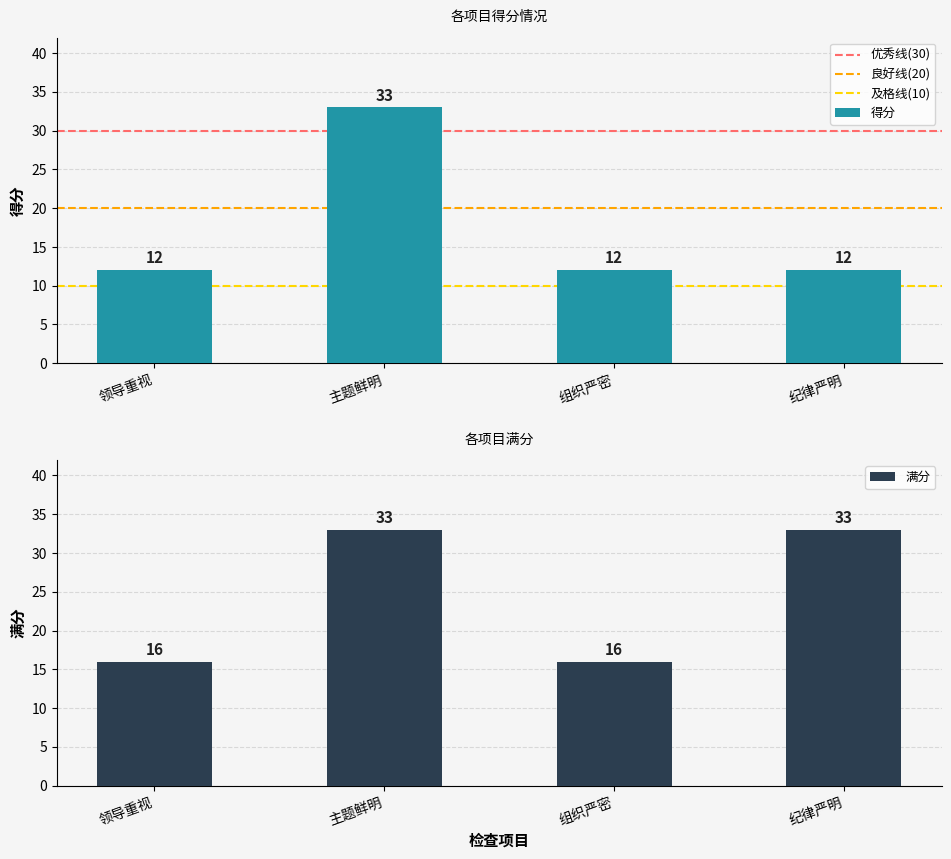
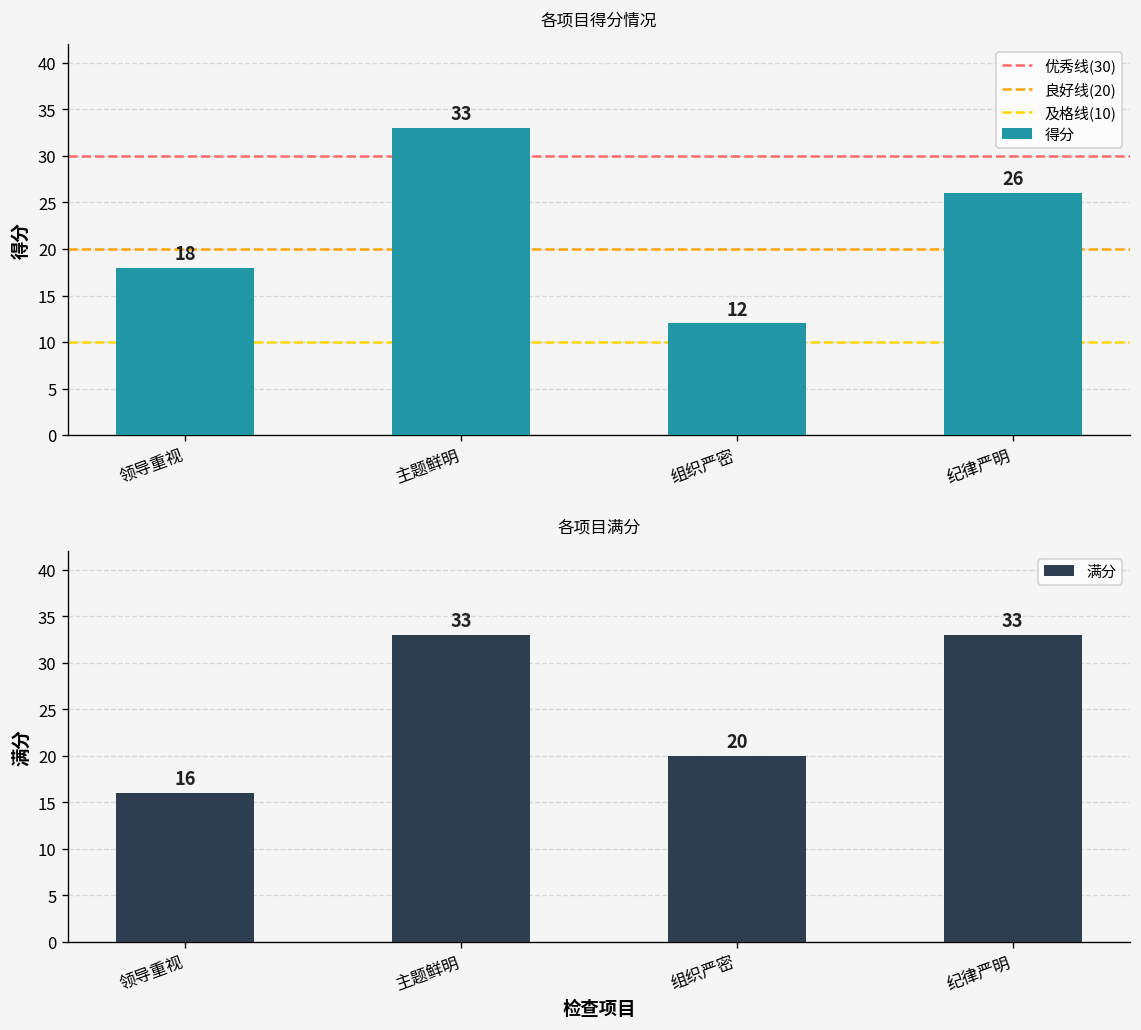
各项目得分情况, 领导重视: 12 -> 18
各项目得分情况, 纪律严明: 12 -> 26
各项目满分, 组织严密: 16 -> 20
